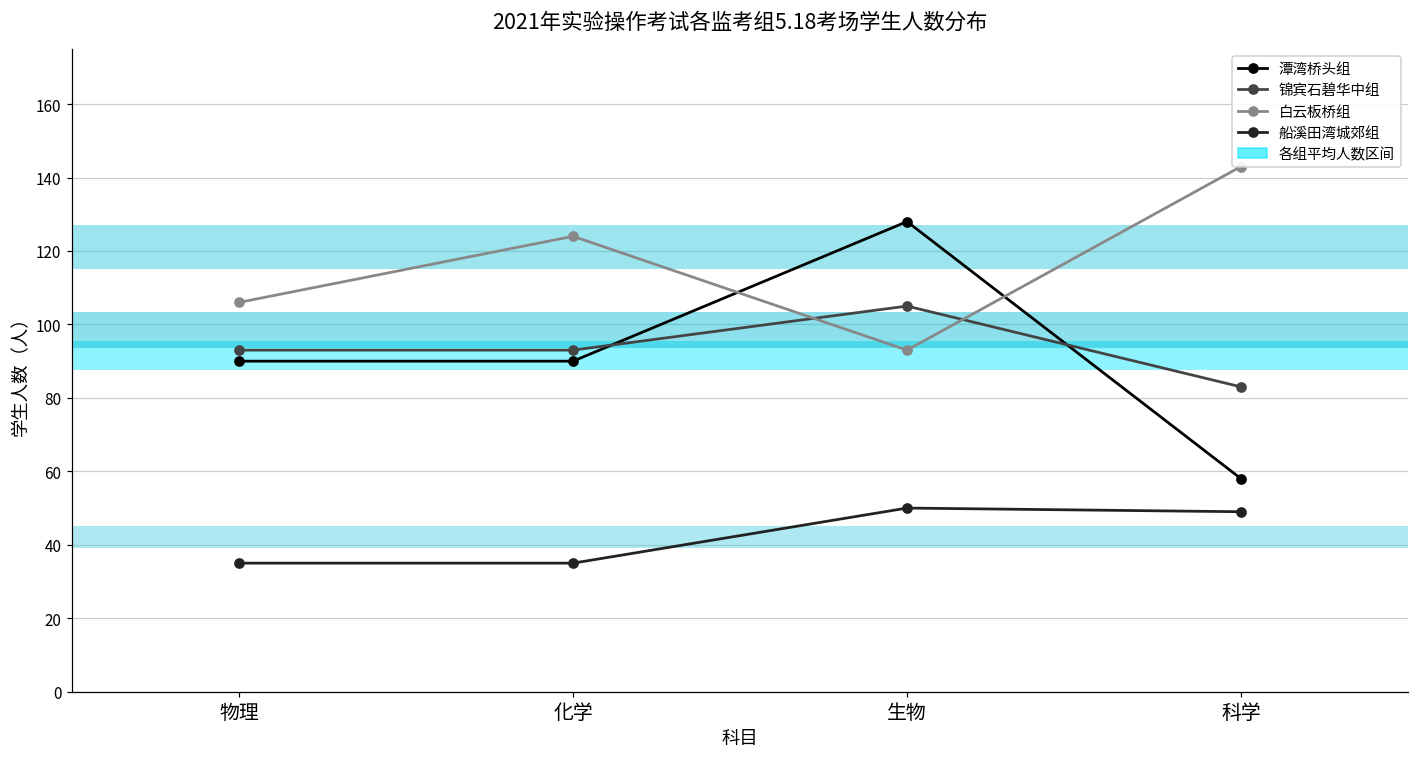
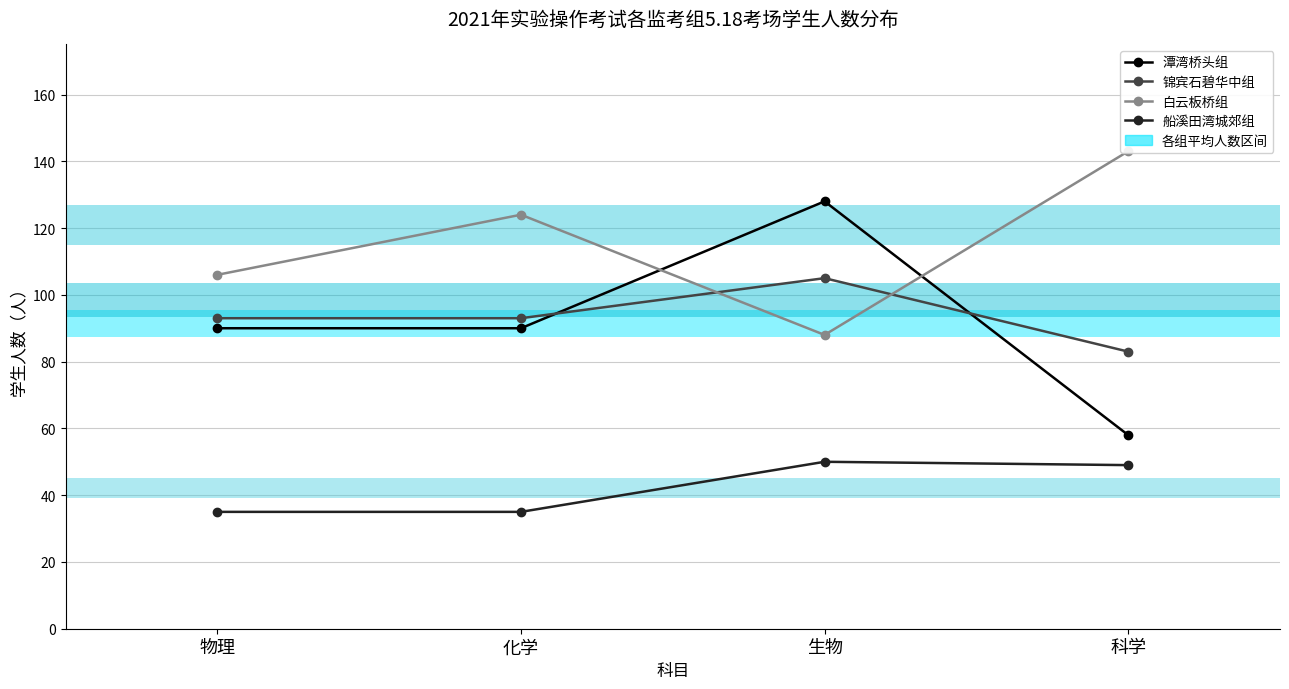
白云板桥组, 生物: 93 -> 88
